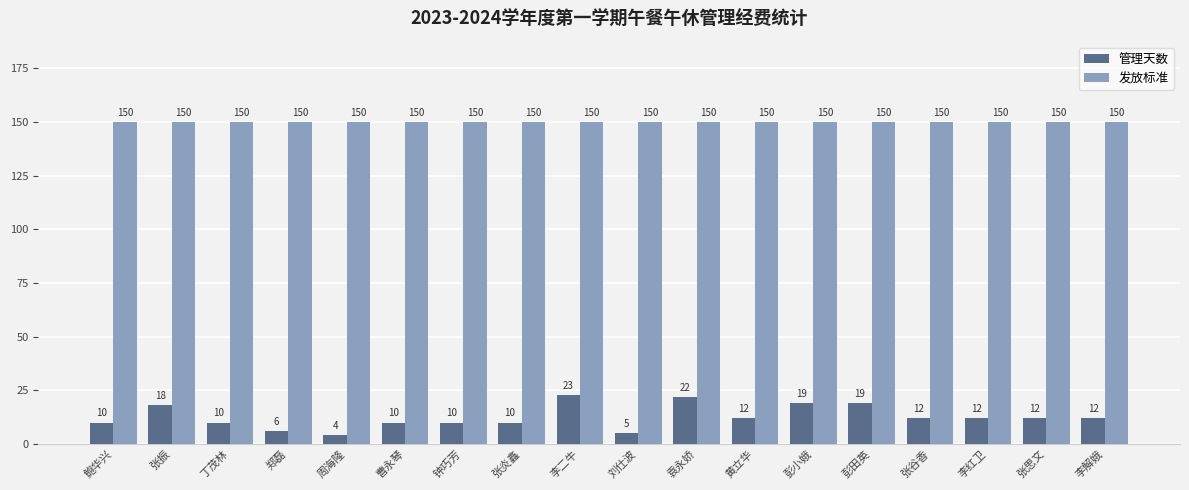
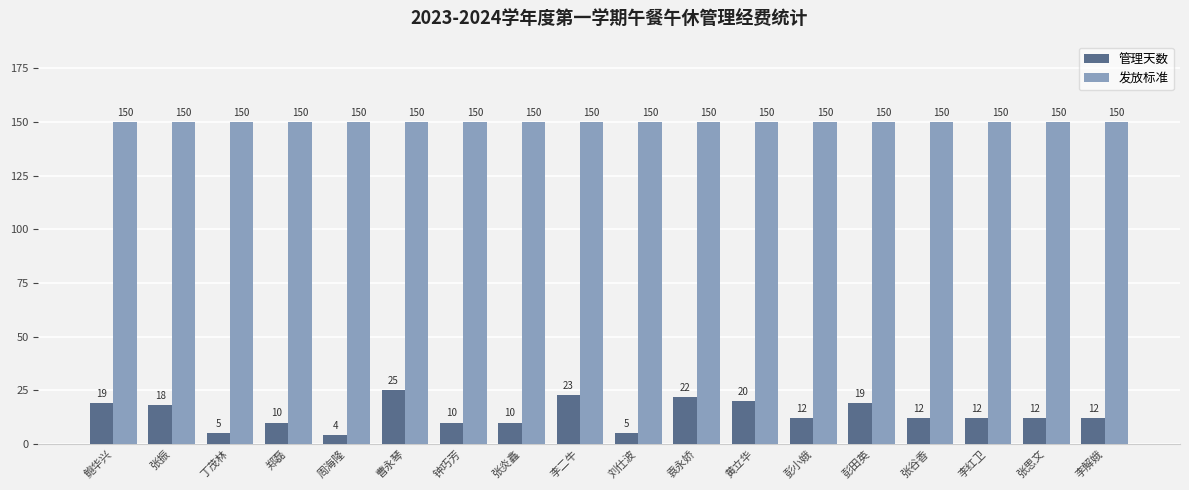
管理天数, 鲍华兴: 10 -> 19
管理天数, 丁茂林: 10 -> 5
管理天数, 郑磊: 6 -> 10
管理天数, 曹永琴: 10 -> 25
管理天数, 黄立华: 12 -> 20
管理天数, 彭小娥: 19 -> 12
